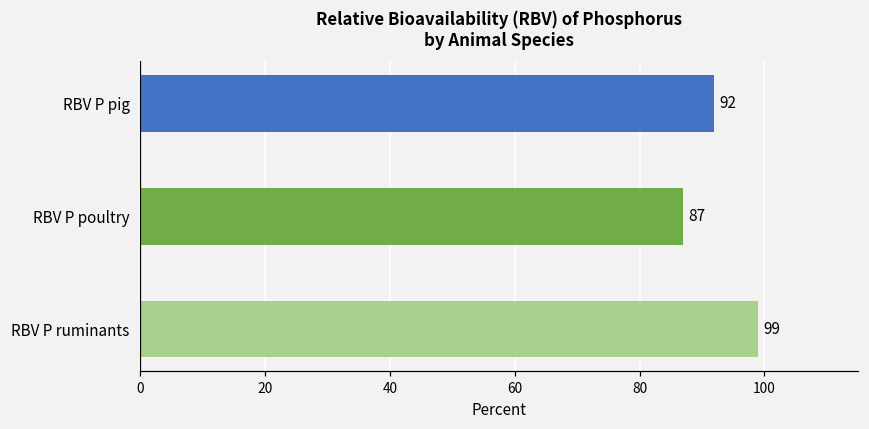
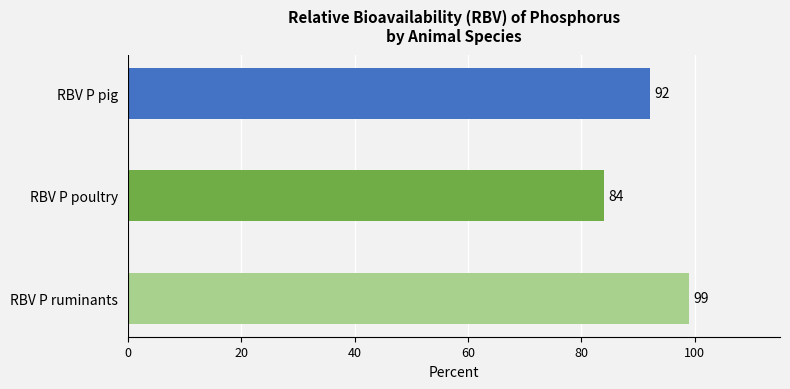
RBV P poultry: 87 -> 84
